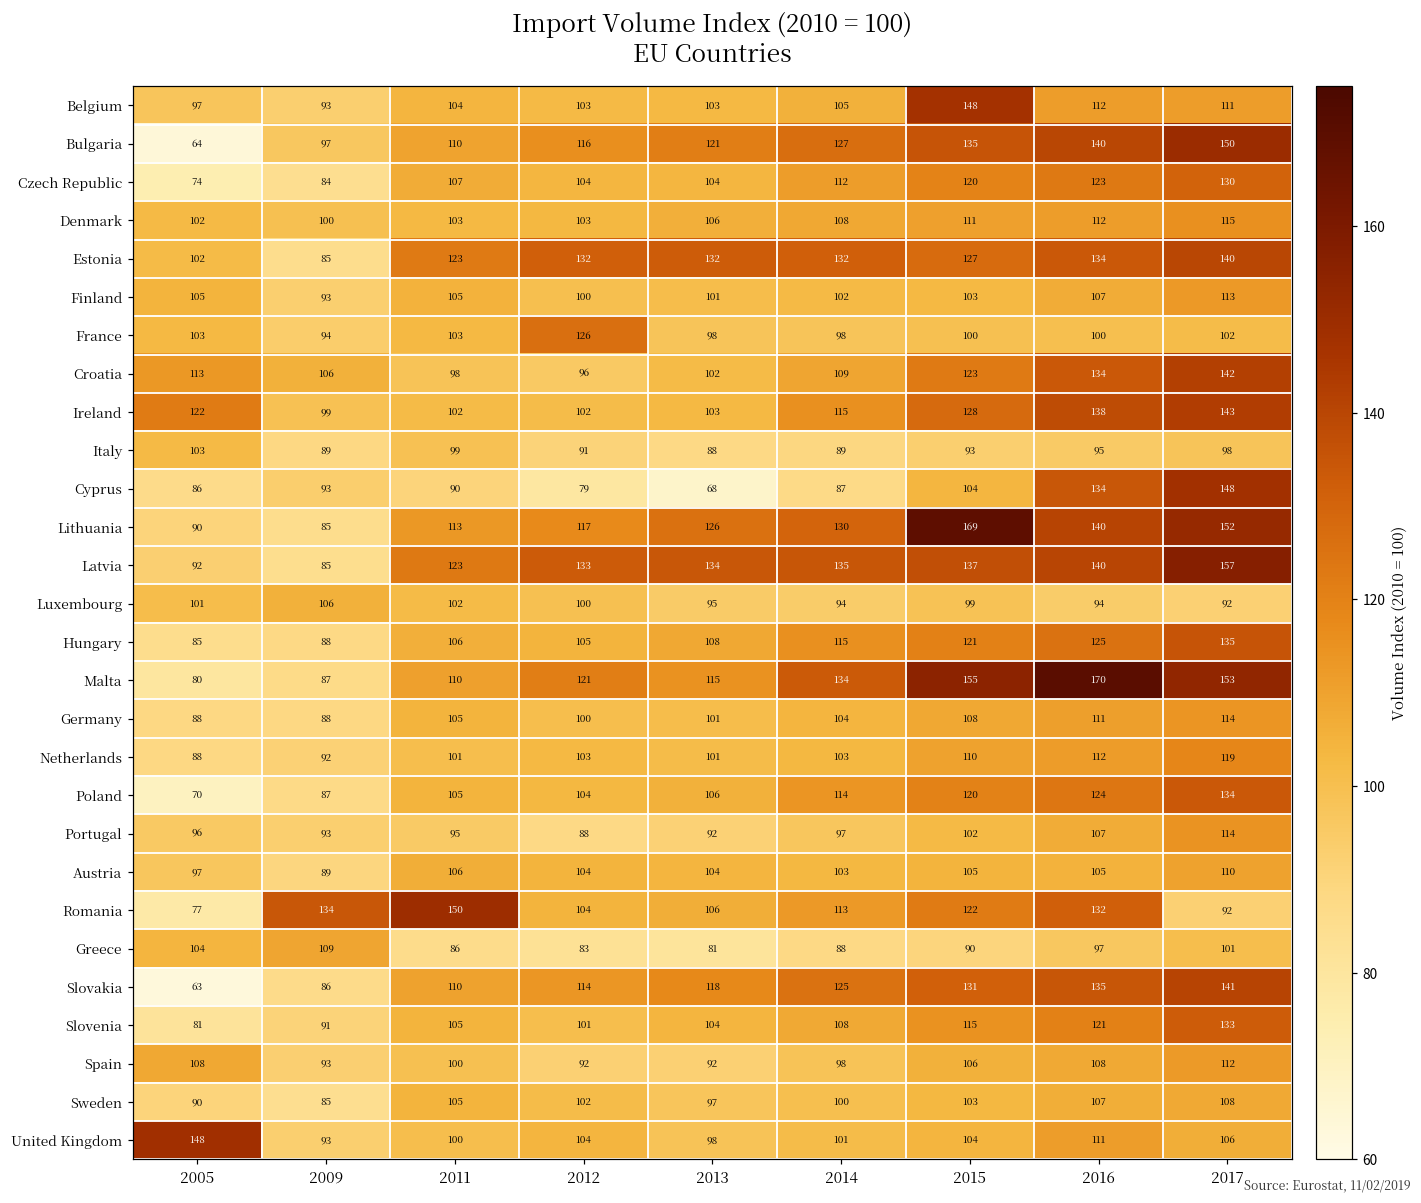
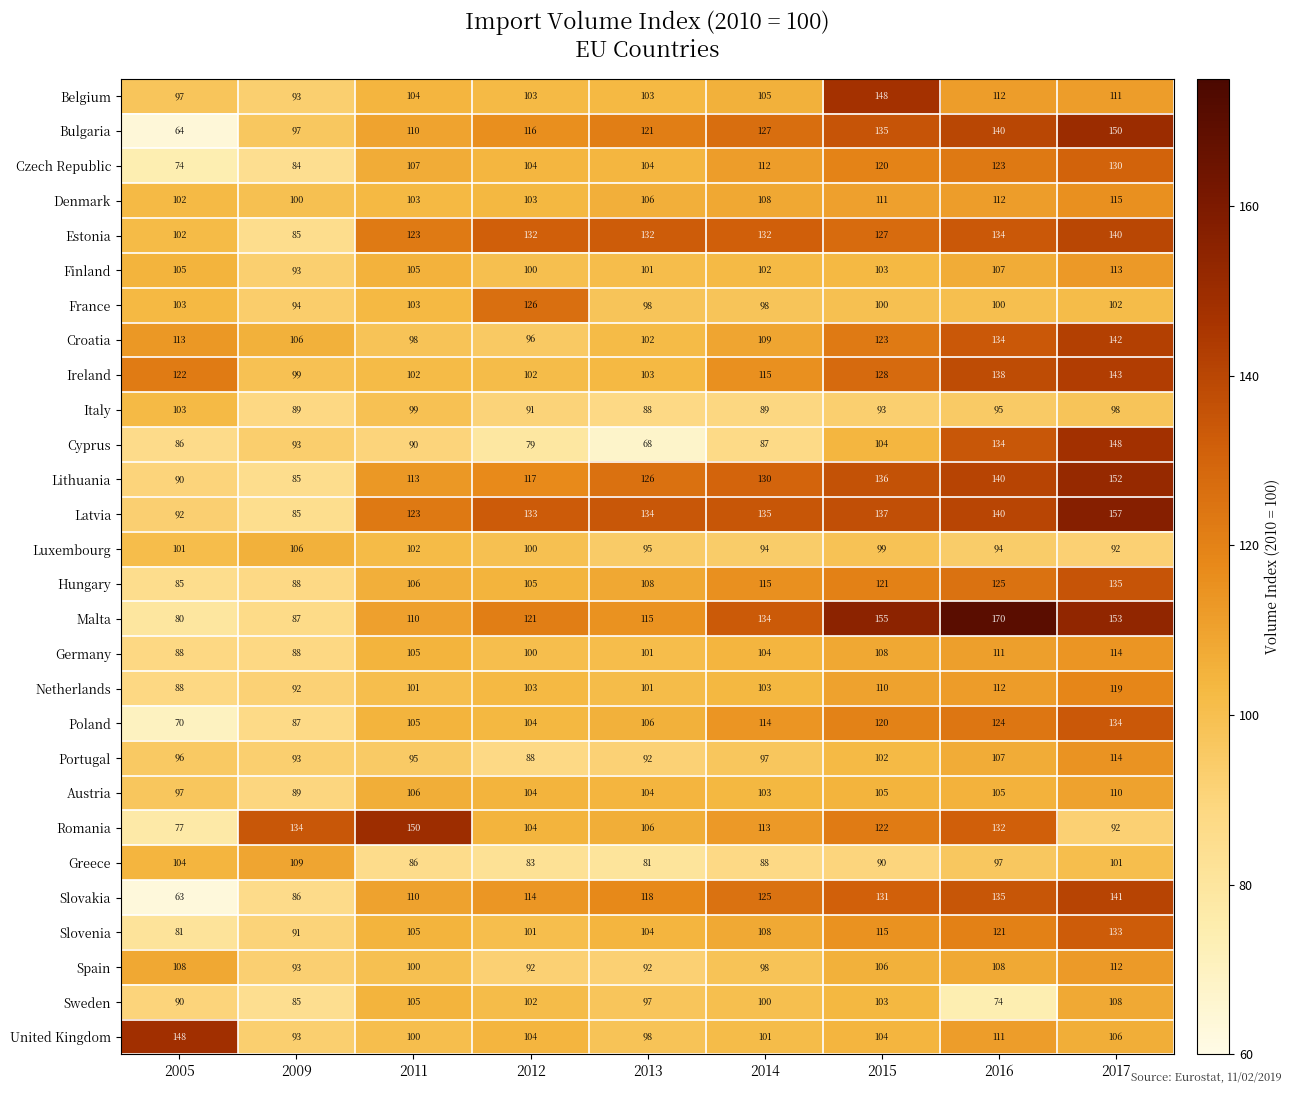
Lithuania, 2015: 169 -> 136
Sweden, 2016: 107 -> 74
